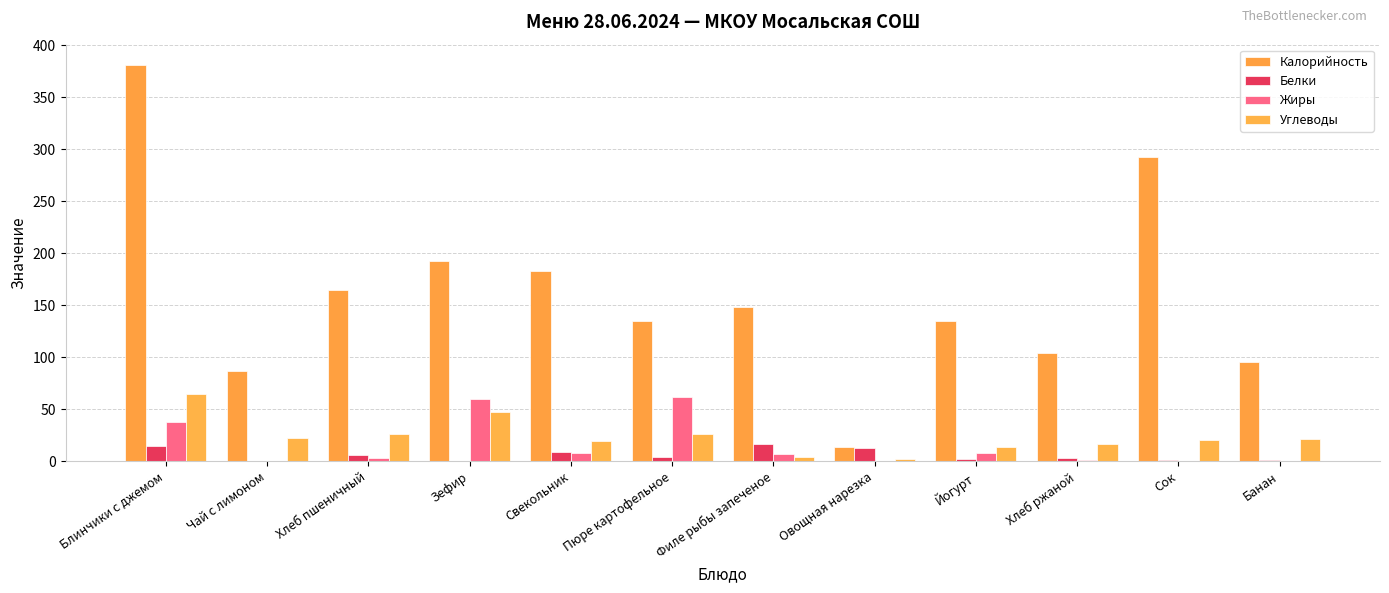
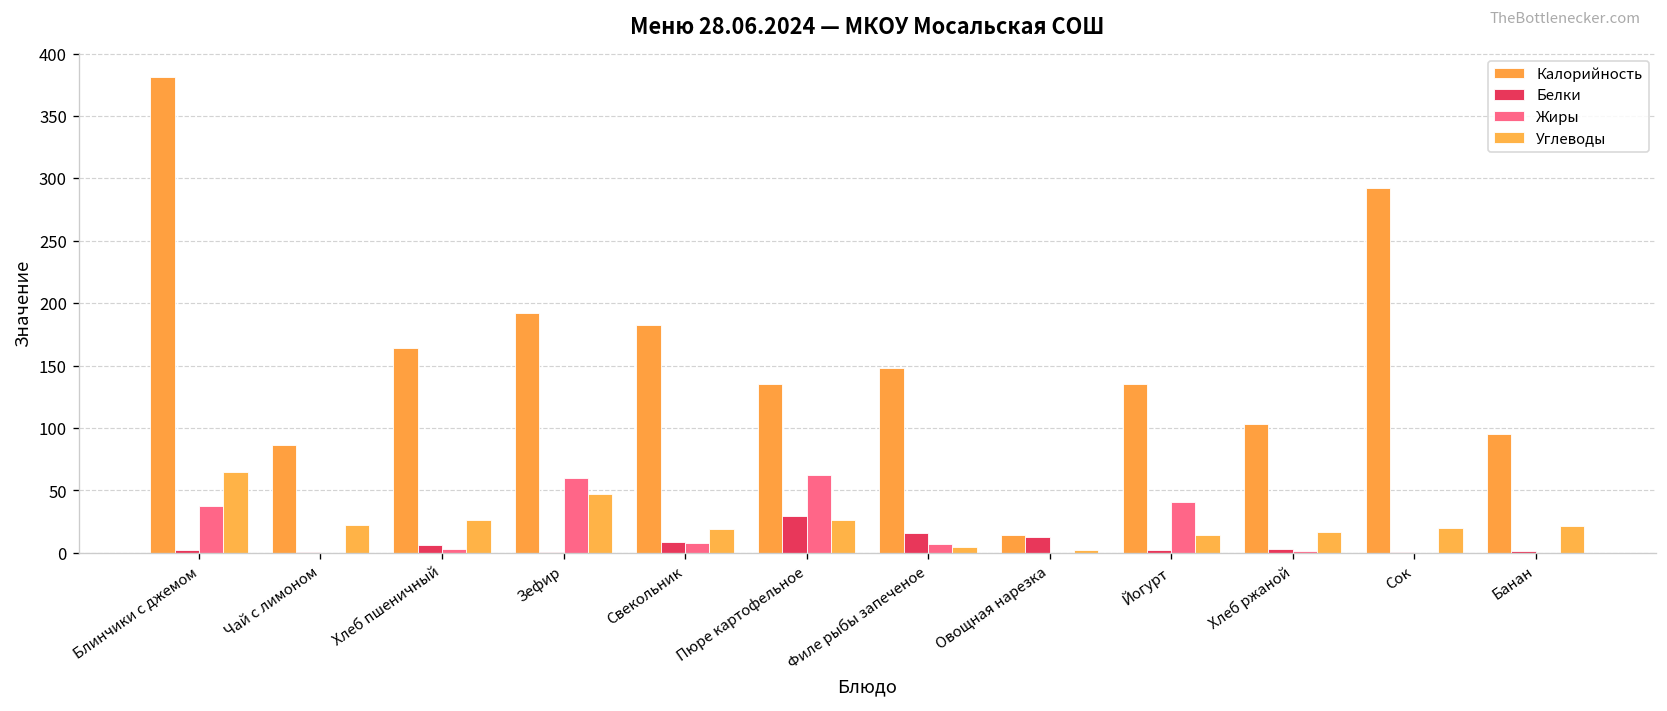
Белки, Блинчики с джемом: 14 -> 2
Белки, Пюре картофельное: 4 -> 30
Жиры, Йогурт: 8 -> 41
